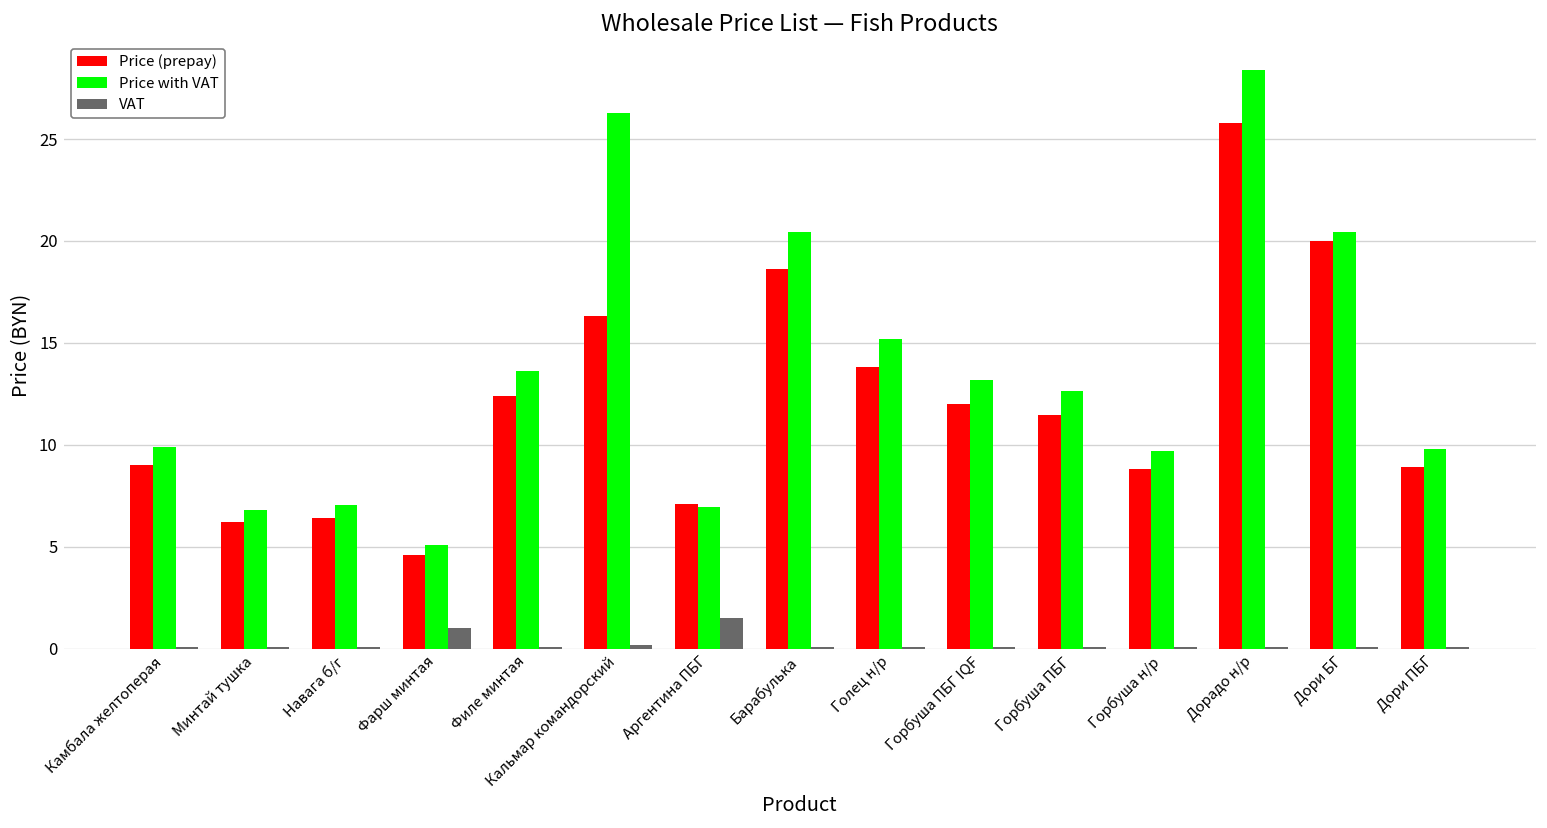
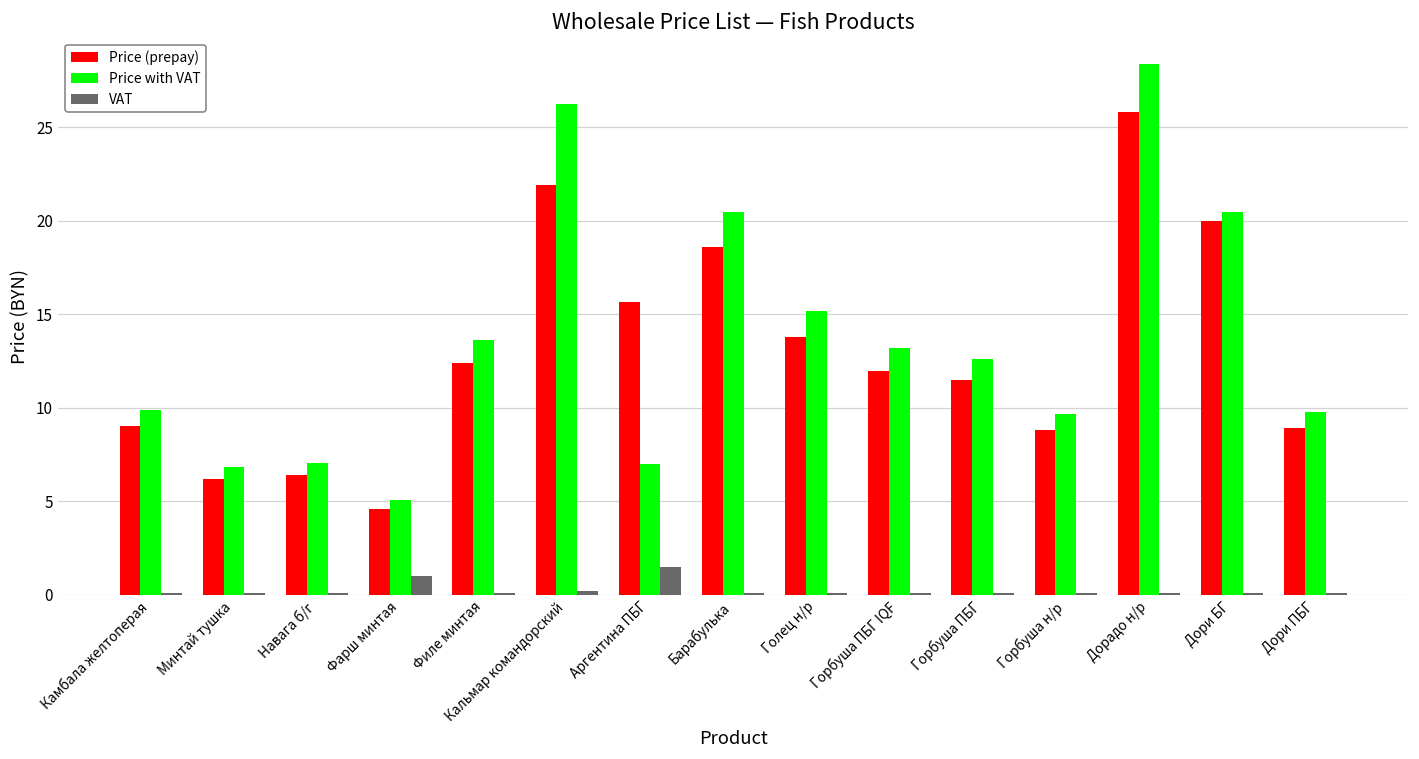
Price (prepay), Кальмар командорский: 16.3 -> 21.9
Price (prepay), Аргентина ПБГ: 7.1 -> 15.7
